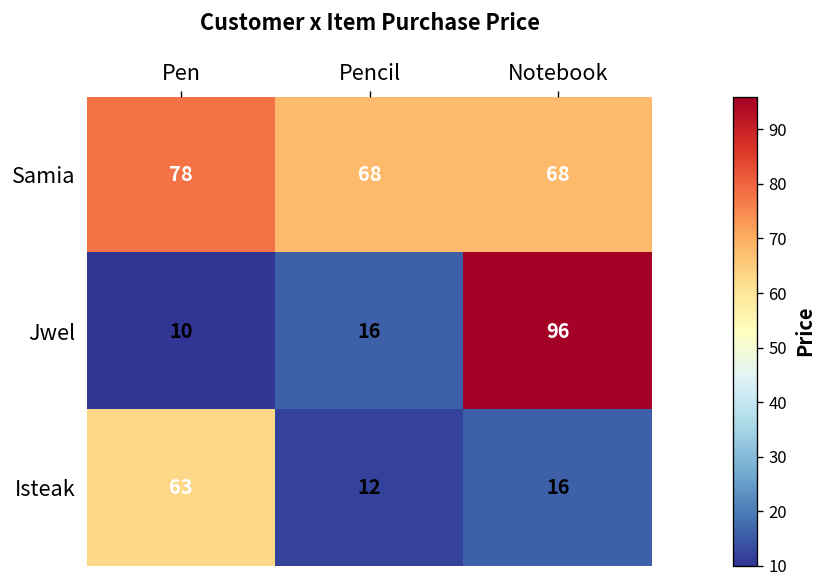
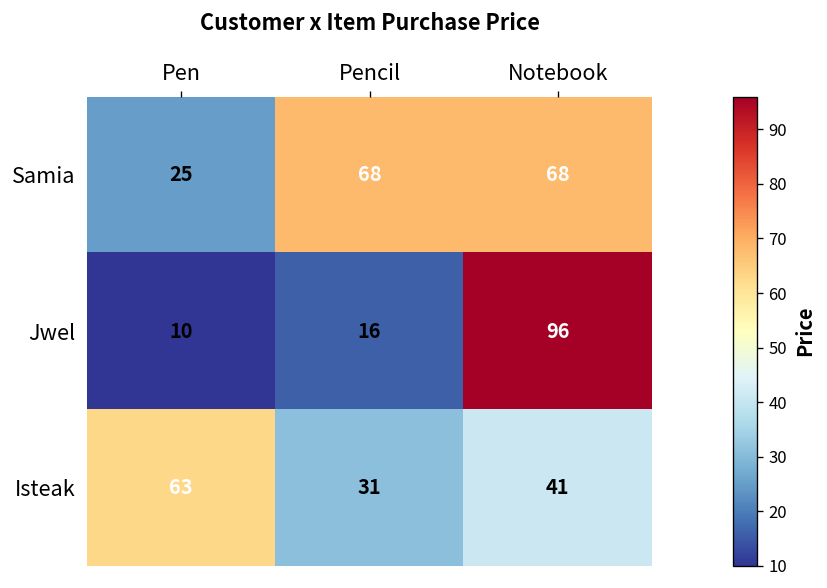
Samia, Pen: 78 -> 25
Isteak, Pencil: 12 -> 31
Isteak, Notebook: 16 -> 41
